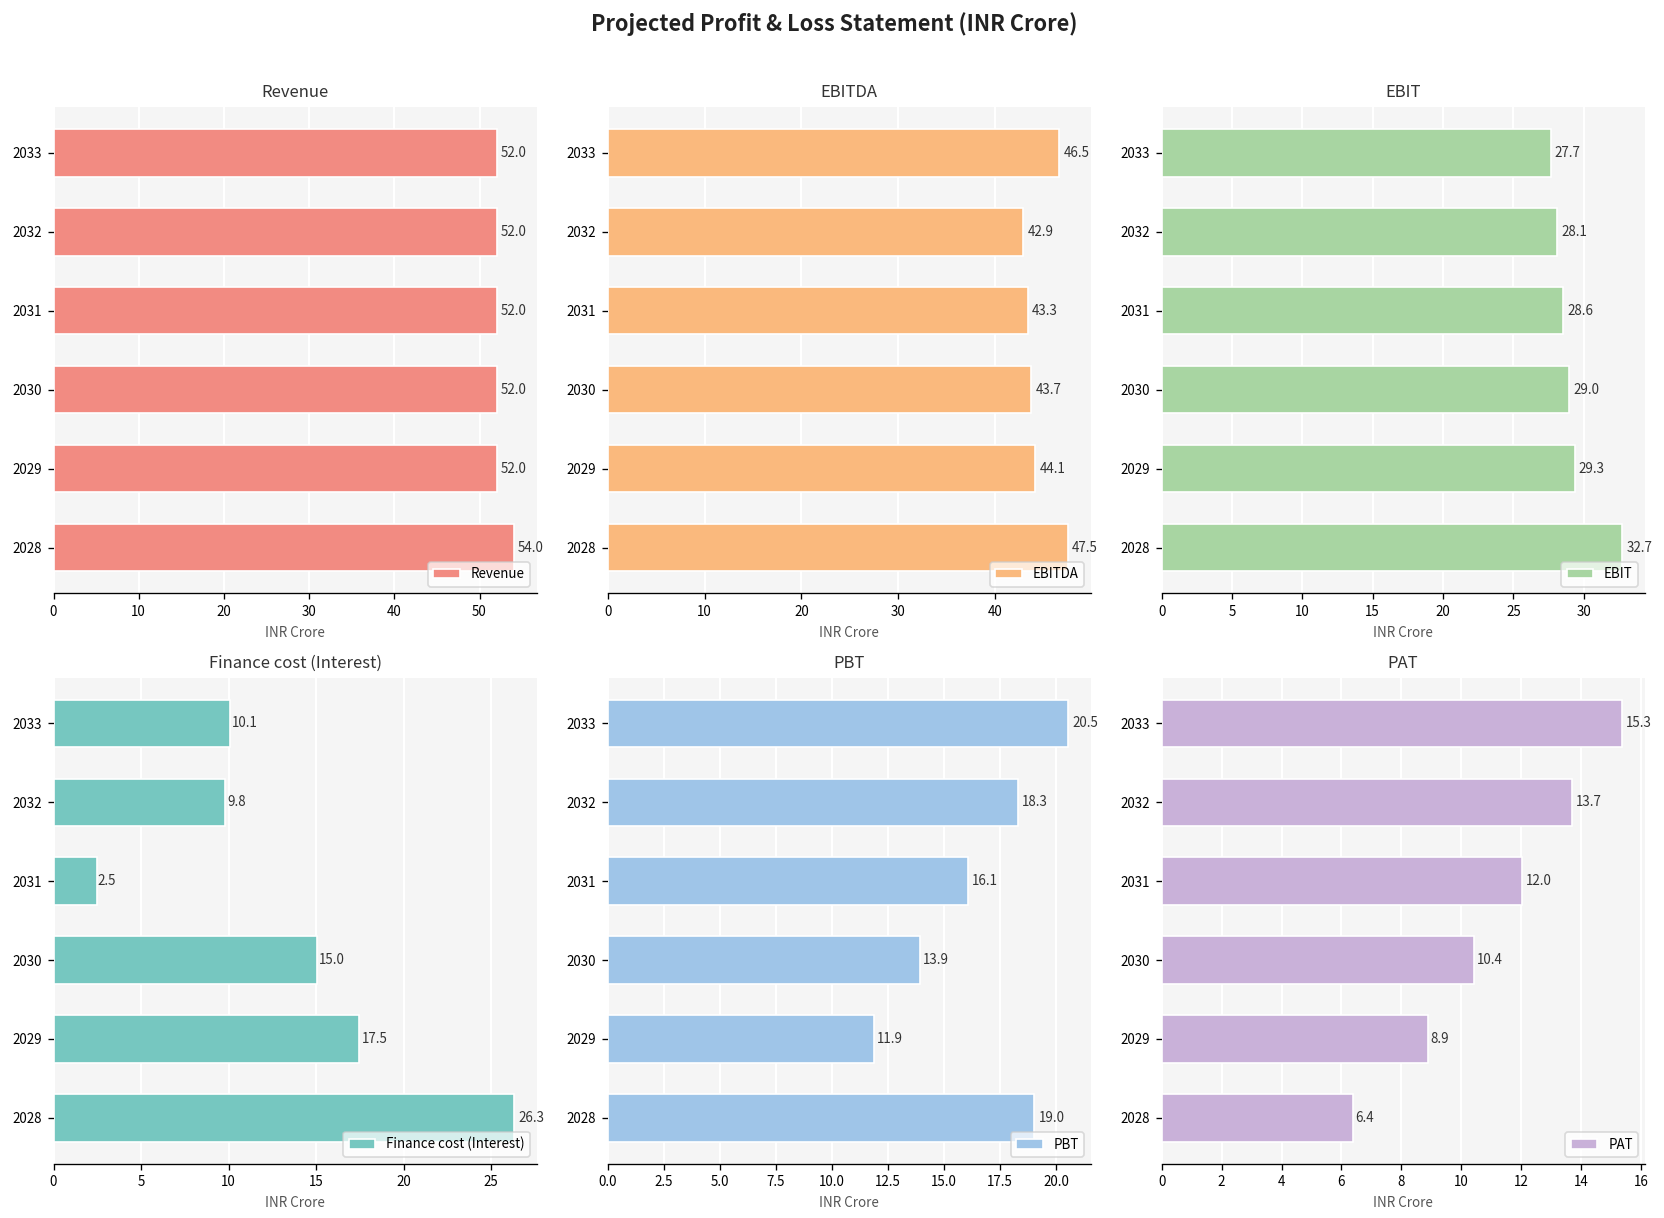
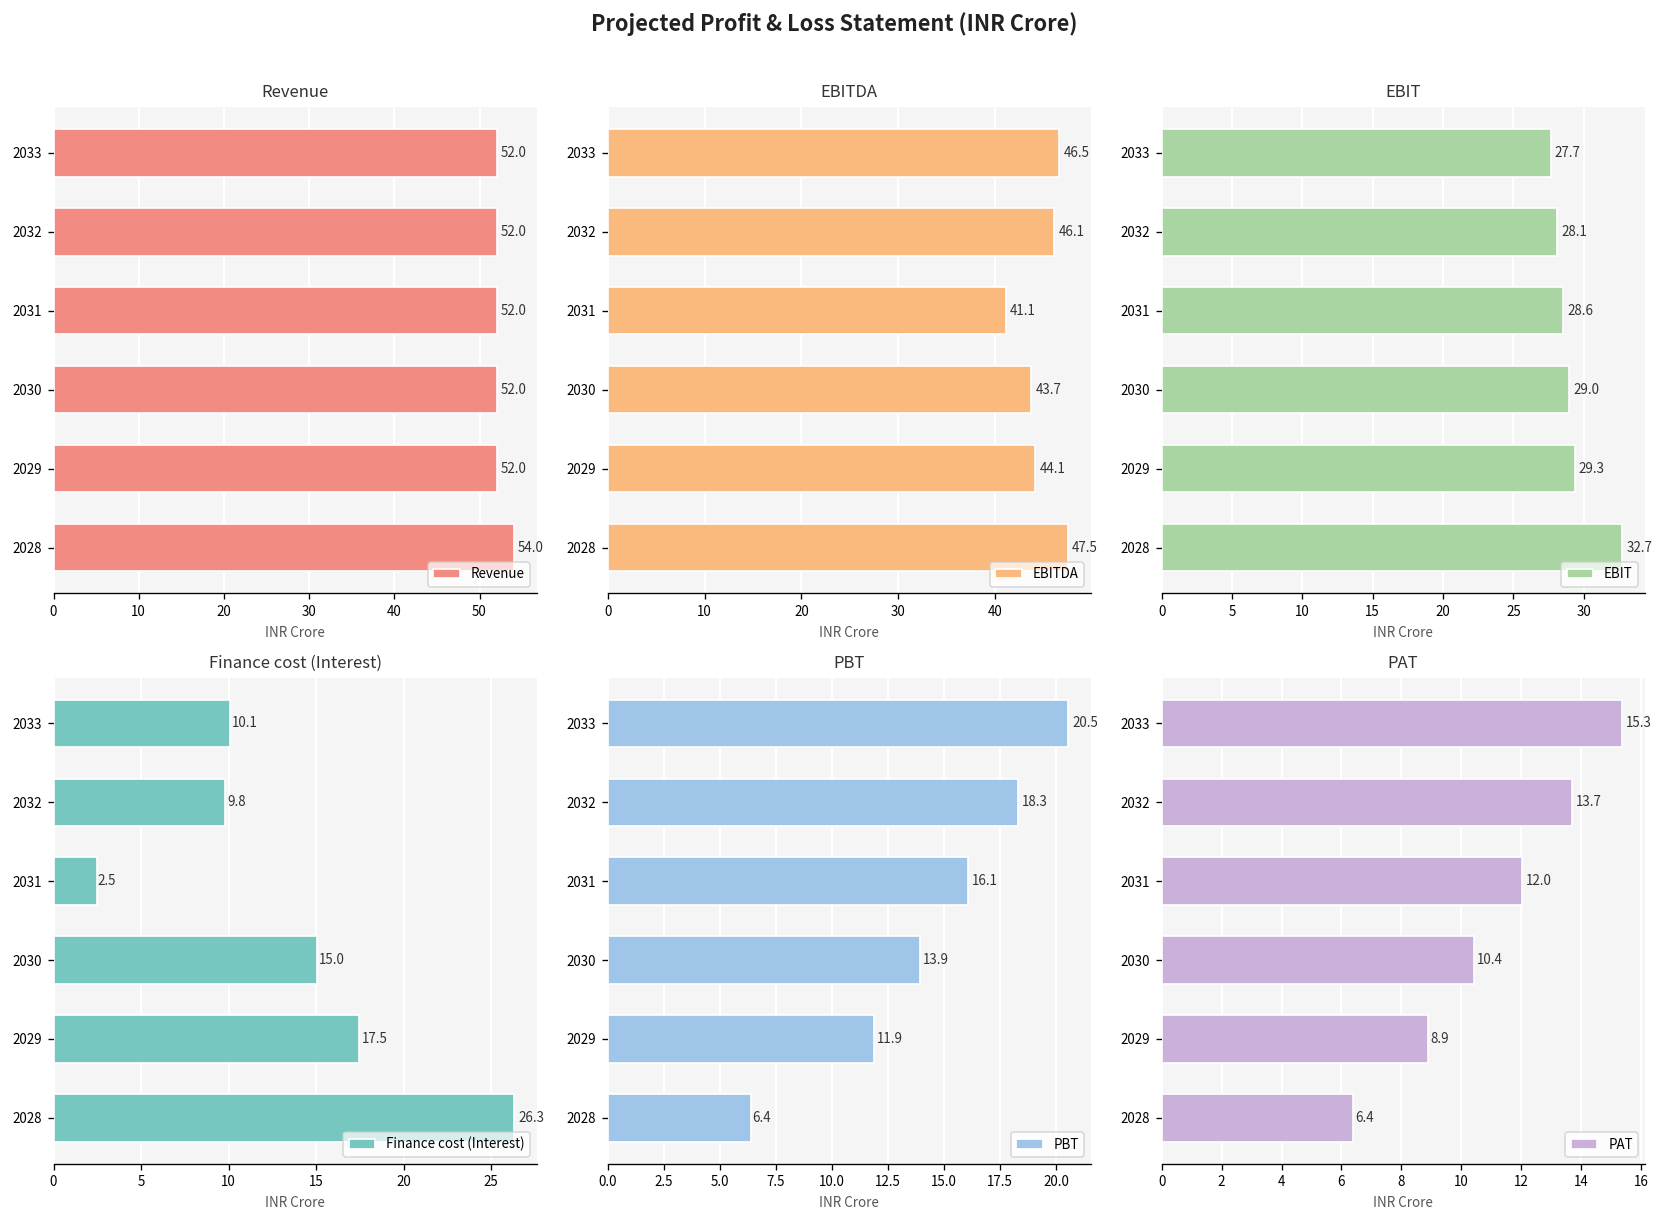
EBITDA, 2032: 42.9 -> 46.1
EBITDA, 2031: 43.3 -> 41.1
PBT, 2028: 19.0 -> 6.4
